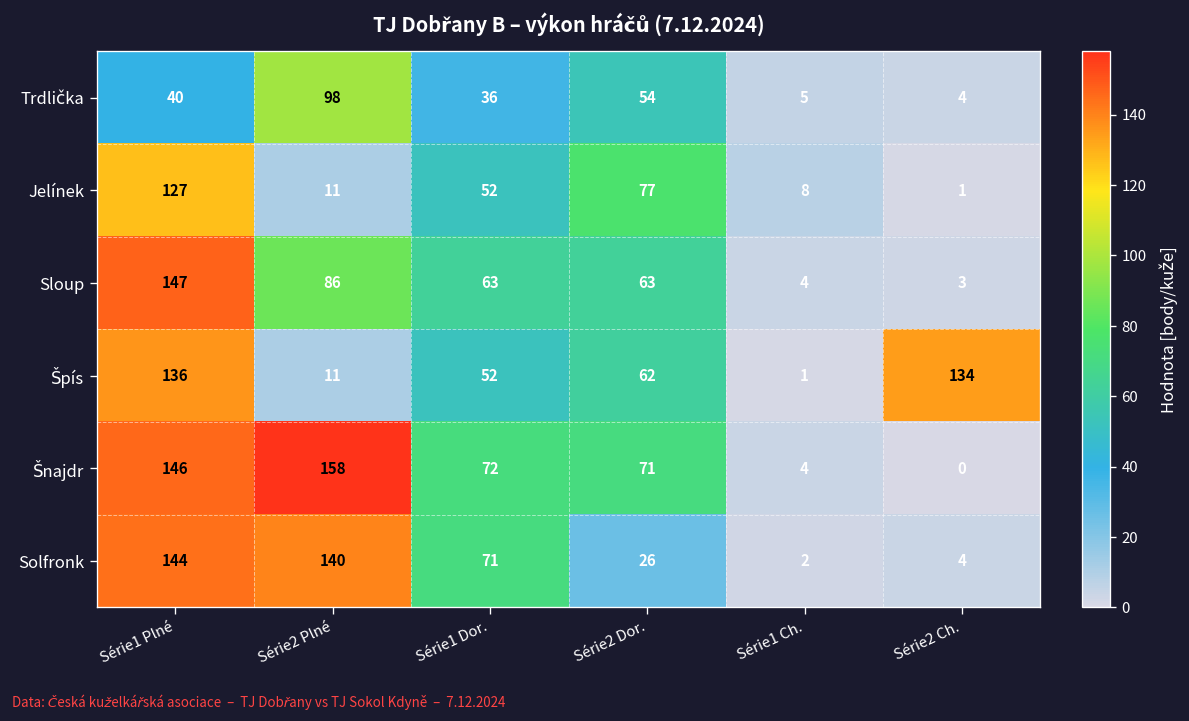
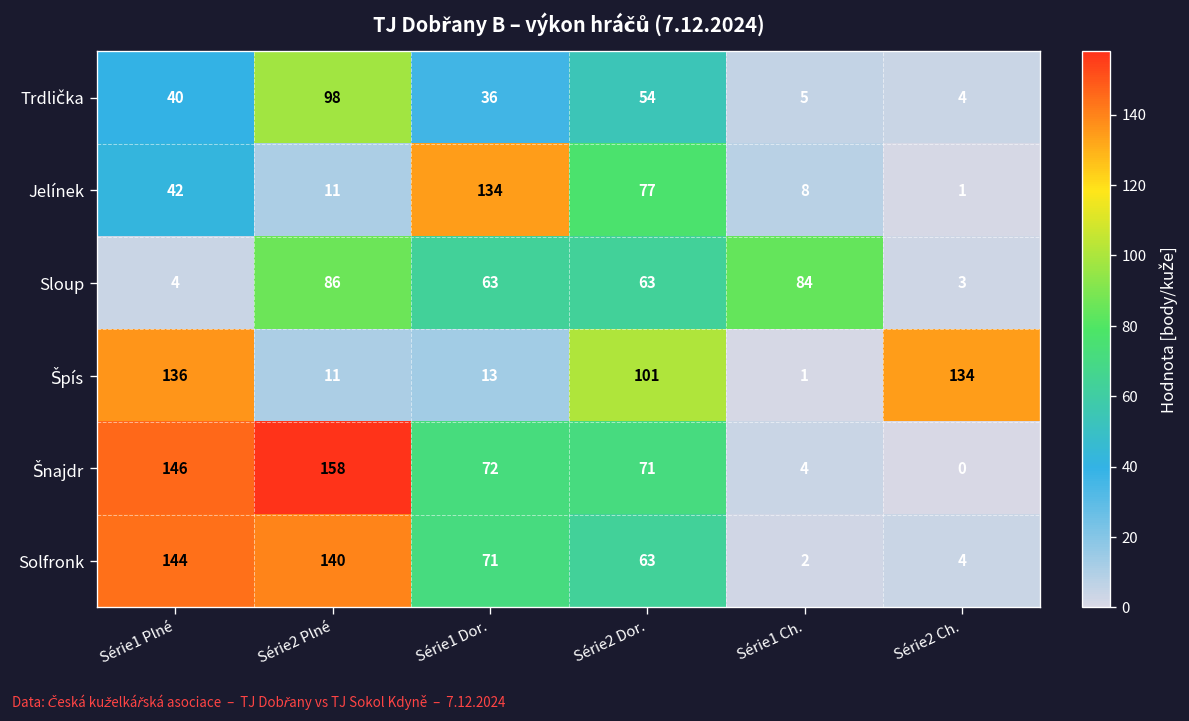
Jelínek, Série1 Plné: 127 -> 42
Jelínek, Série1 Dor.: 52 -> 134
Sloup, Série1 Plné: 147 -> 4
Sloup, Série1 Ch.: 4 -> 84
Špís, Série1 Dor.: 52 -> 13
Špís, Série2 Dor.: 62 -> 101
Solfronk, Série2 Dor.: 26 -> 63
